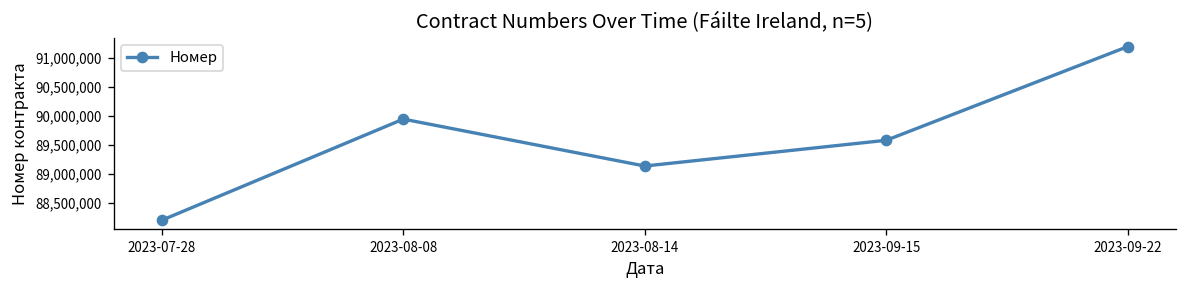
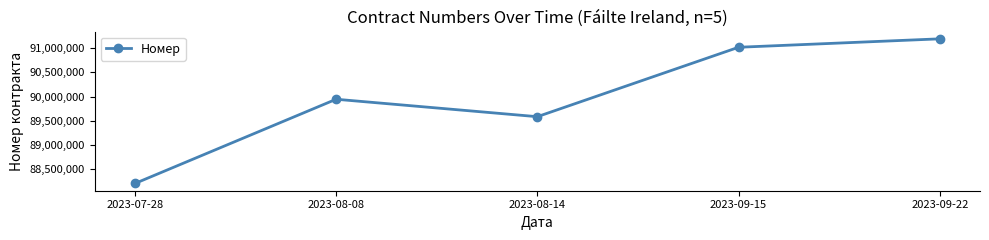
2023-08-14: 89,100,000 -> 89,600,000
2023-09-15: 89,600,000 -> 91,000,000
